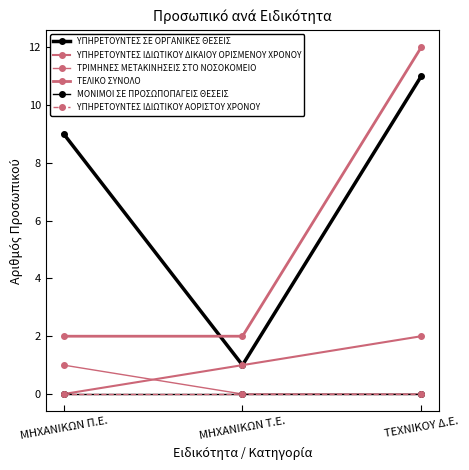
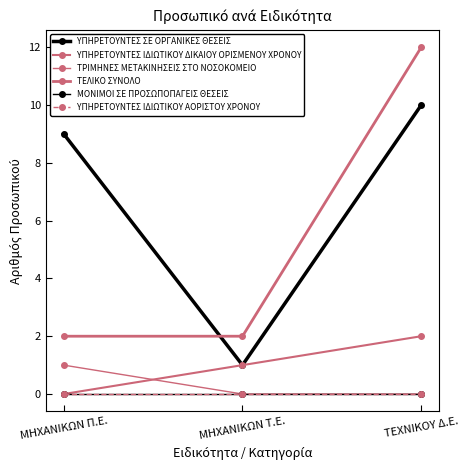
ΥΠΗΡΕΤΟΥΝΤΕΣ ΣΕ ΟΡΓΑΝΙΚΕΣ ΘΕΣΕΙΣ, ΤΕΧΝΙΚΟΥ Δ.Ε.: 11 -> 10
